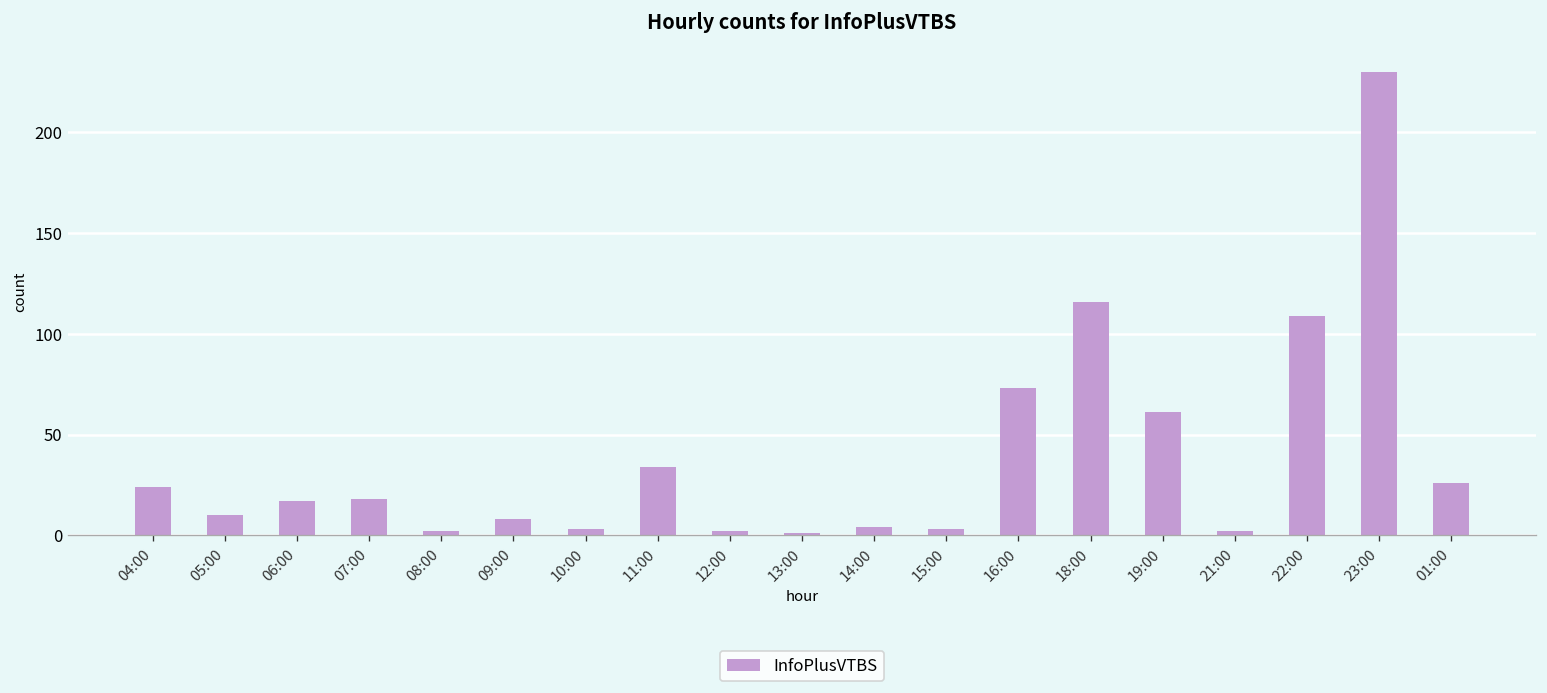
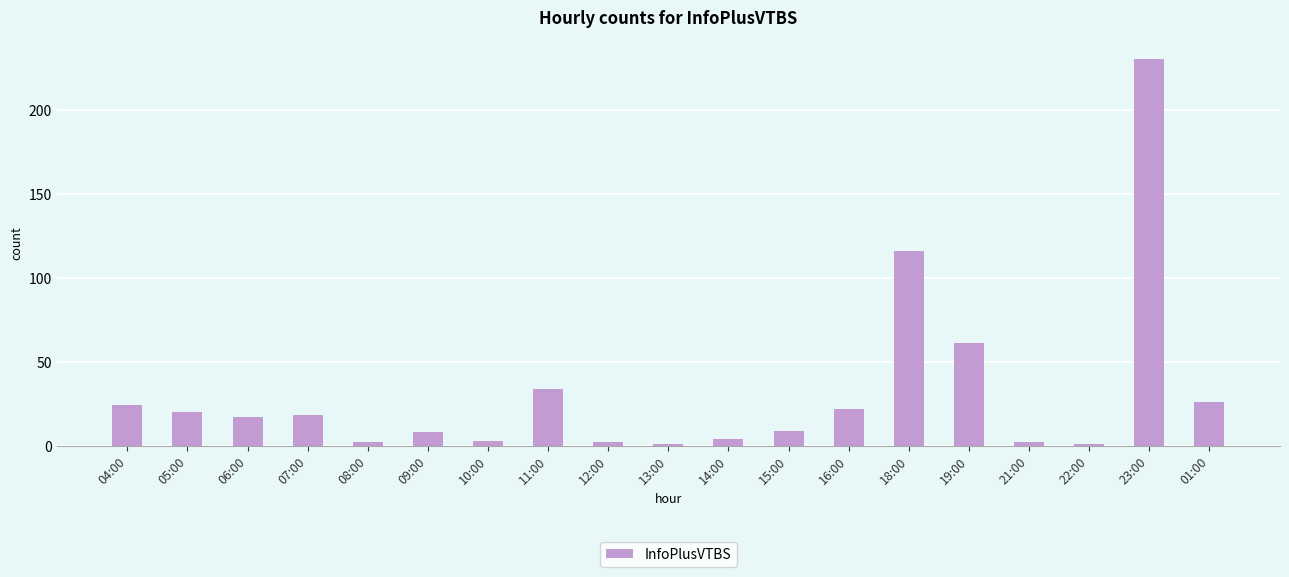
05:00: 10 -> 20
15:00: 3 -> 9
16:00: 73 -> 22
22:00: 109 -> 1
